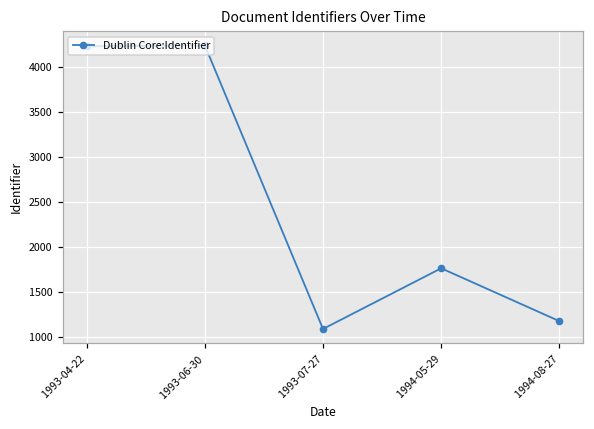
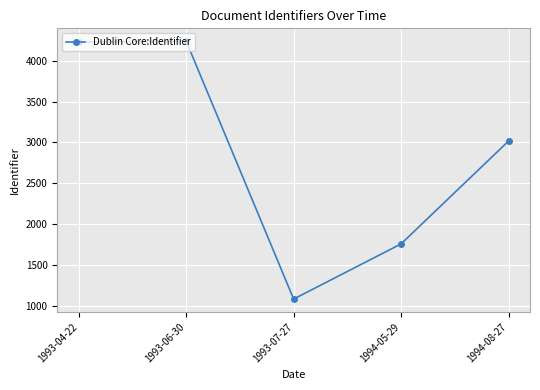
1994-08-27: 1200 -> 3000
